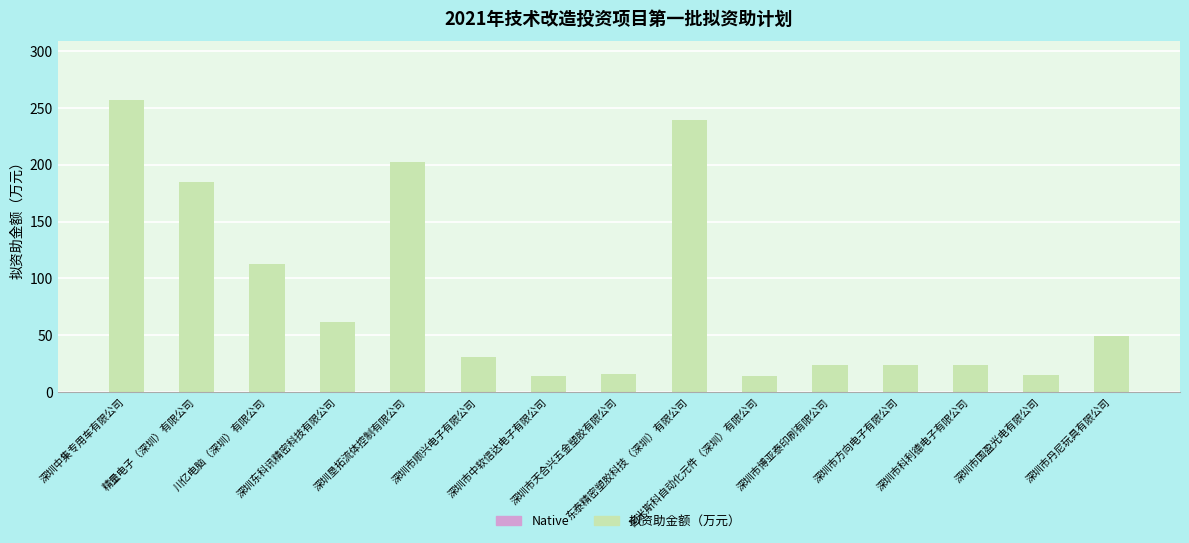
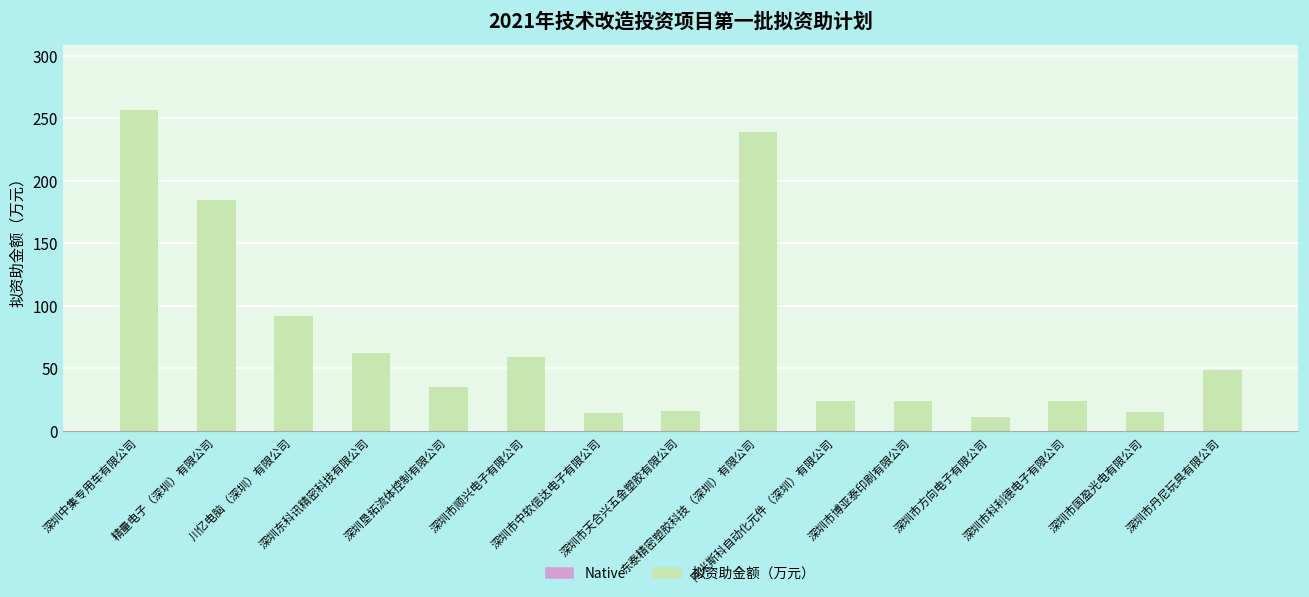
川亿电脑（深圳）有限公司: 113 -> 92
深圳垦拓流体控制有限公司: 202 -> 35
深圳市顺兴电子有限公司: 31 -> 59
阿米斯科自动化元件（深圳）有限公司: 14 -> 24
深圳市方向电子有限公司: 24 -> 11
